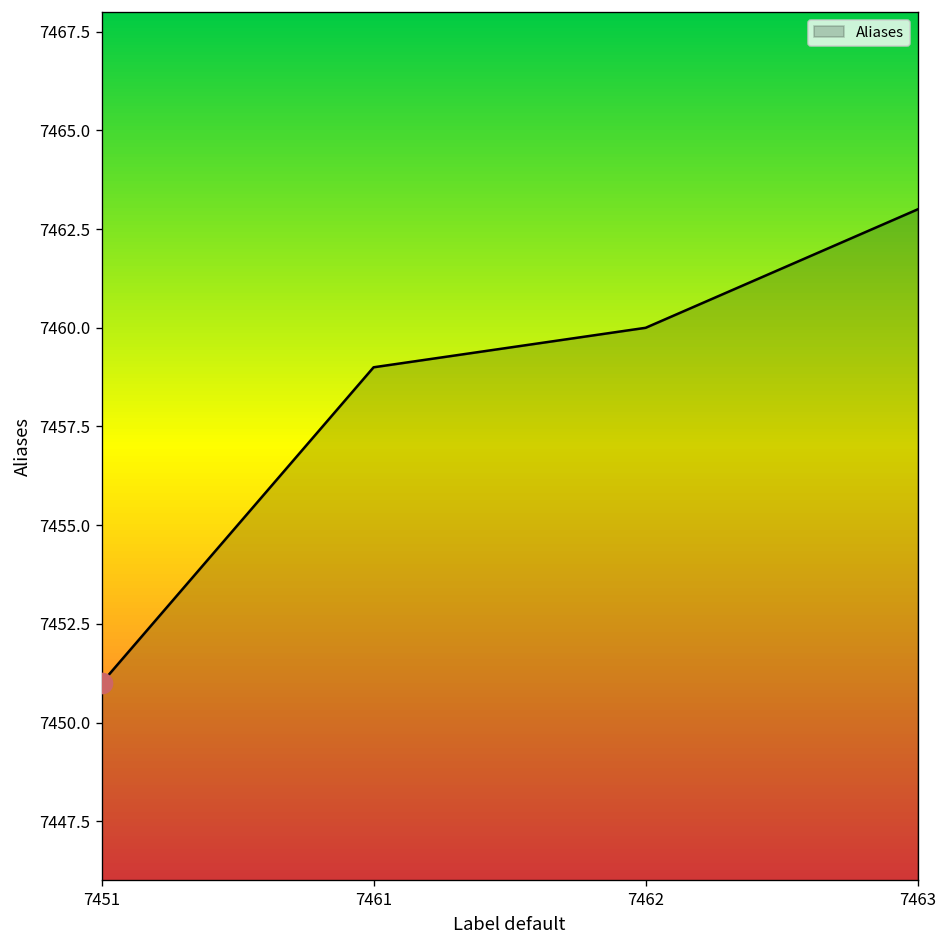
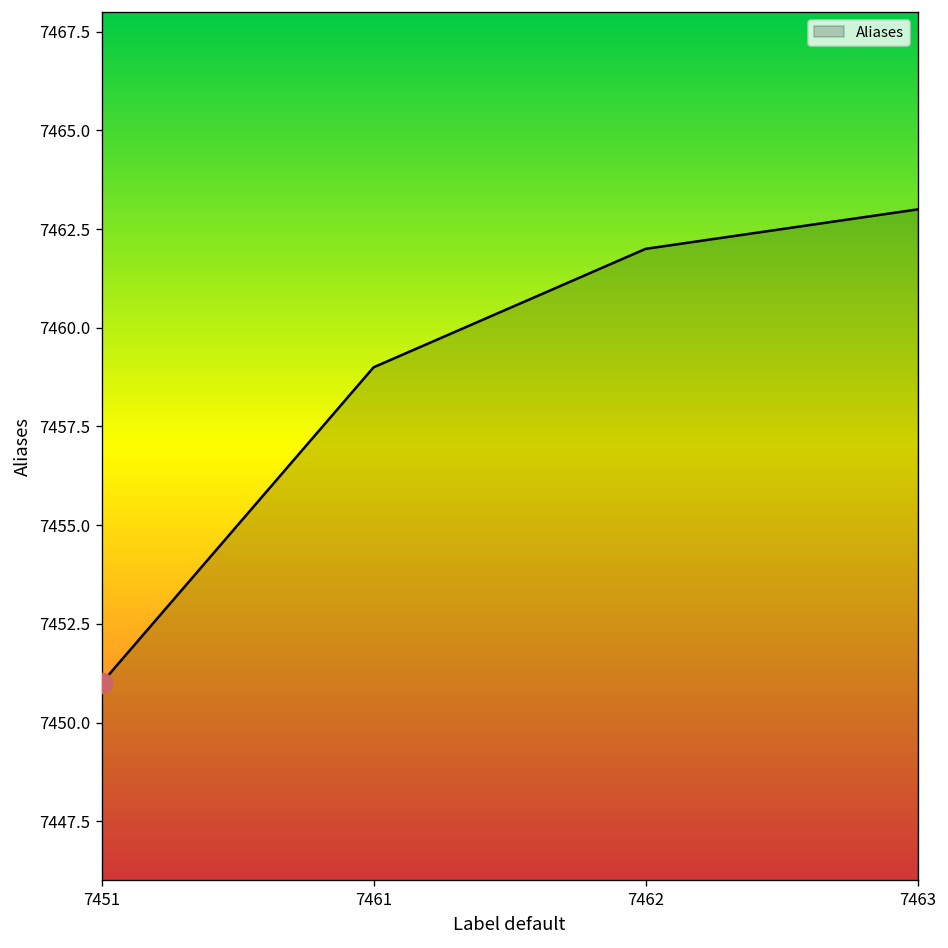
Aliases, 7462: 7460 -> 7462
